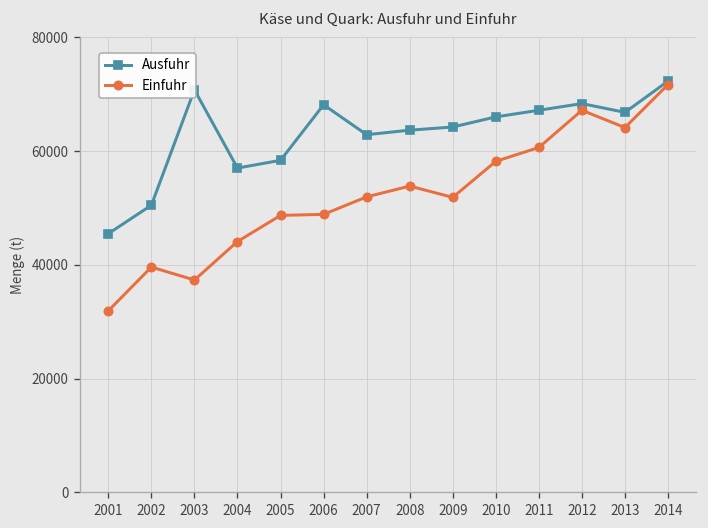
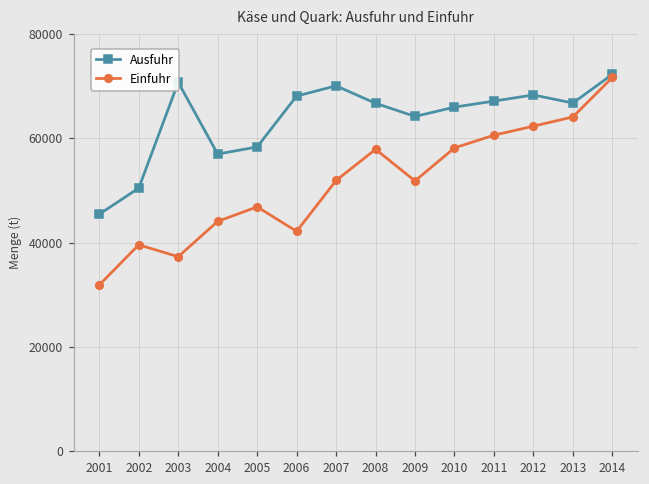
Einfuhr, 2005: 49000 -> 47000
Einfuhr, 2006: 49000 -> 42000
Ausfuhr, 2007: 63000 -> 70000
Ausfuhr, 2008: 64000 -> 67000
Einfuhr, 2008: 54000 -> 58000
Einfuhr, 2012: 67000 -> 62000
